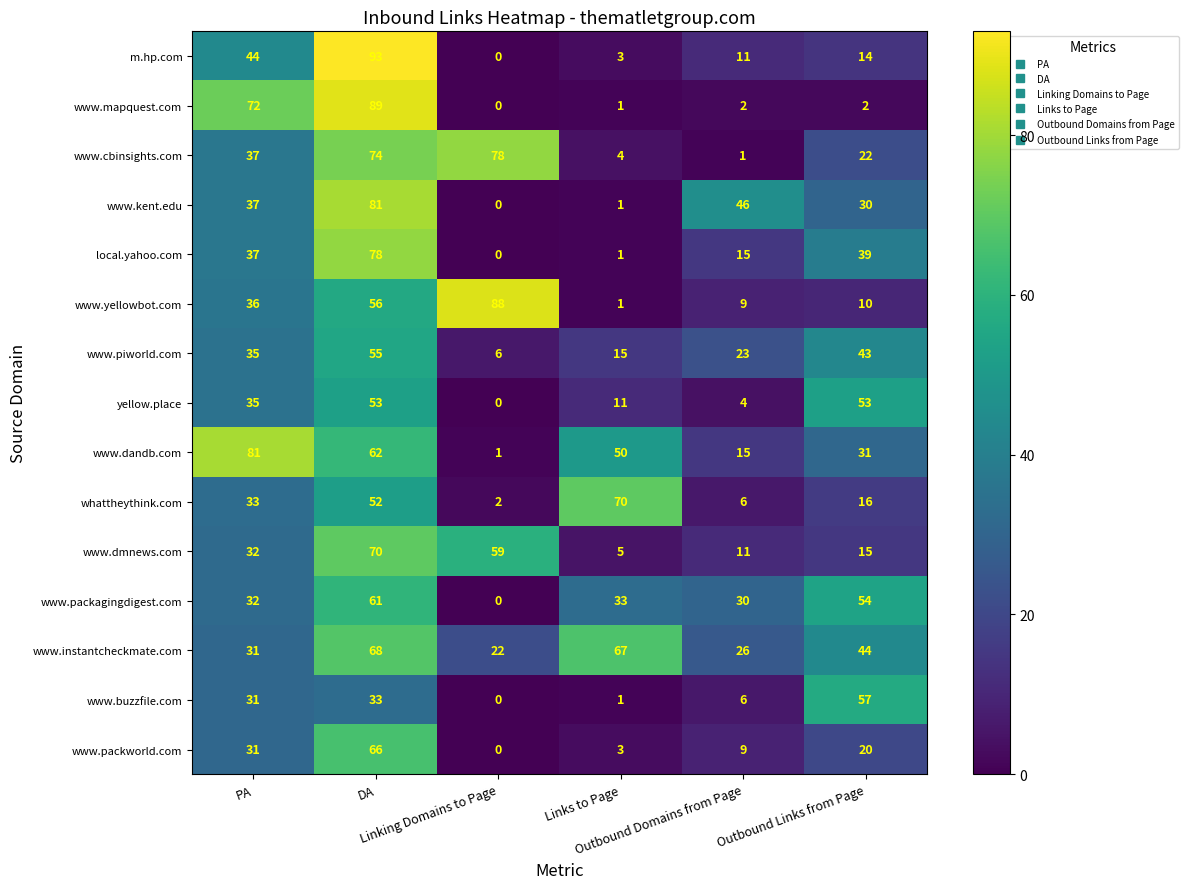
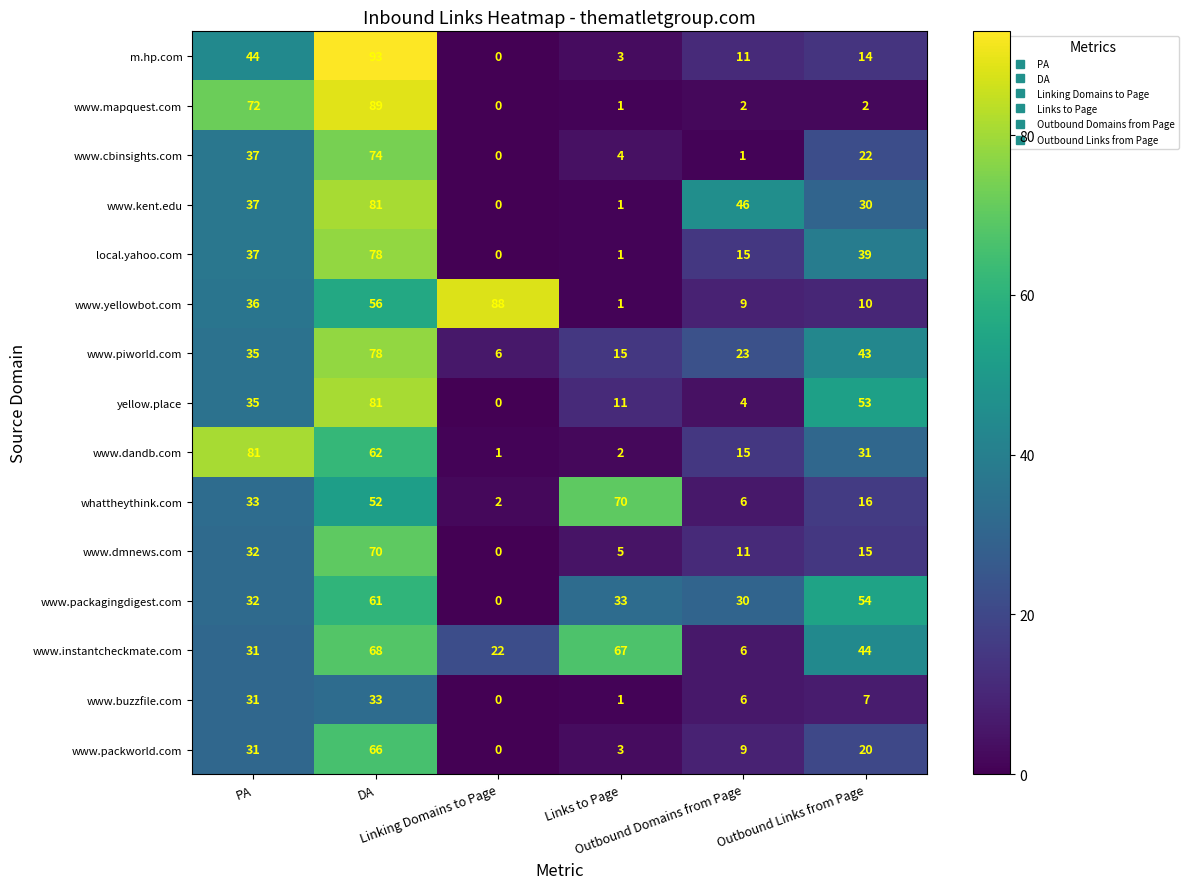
www.cbinsights.com, Linking Domains to Page: 78 -> 0
www.piworld.com, DA: 55 -> 78
yellow.place, DA: 53 -> 81
www.dandb.com, Links to Page: 50 -> 2
www.dmnews.com, Linking Domains to Page: 59 -> 0
www.instantcheckmate.com, Outbound Domains from Page: 26 -> 6
www.buzzfile.com, Outbound Links from Page: 57 -> 7
